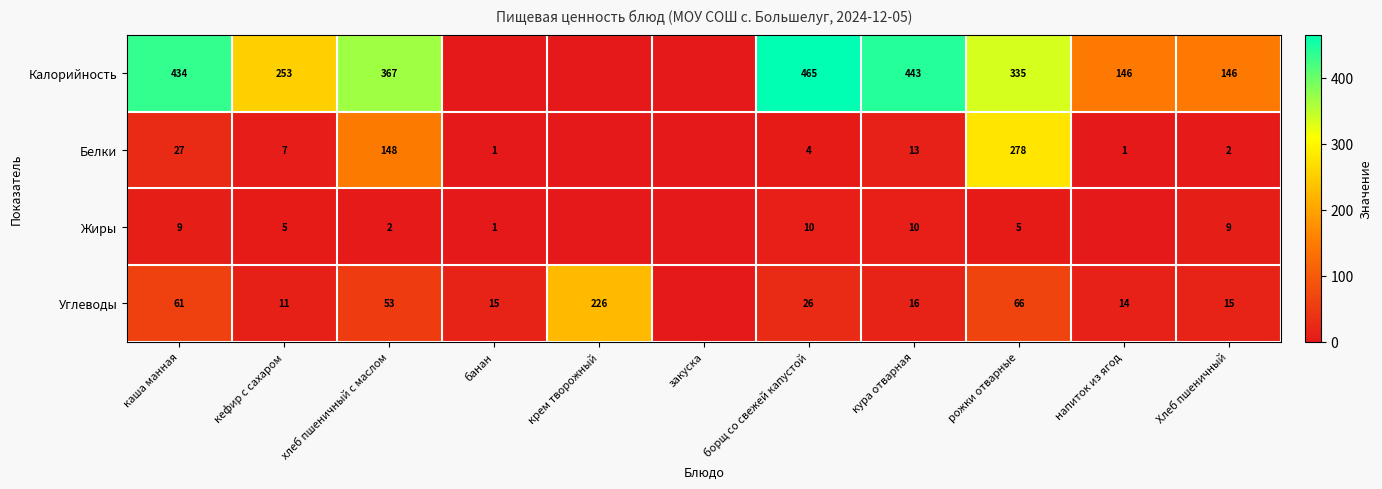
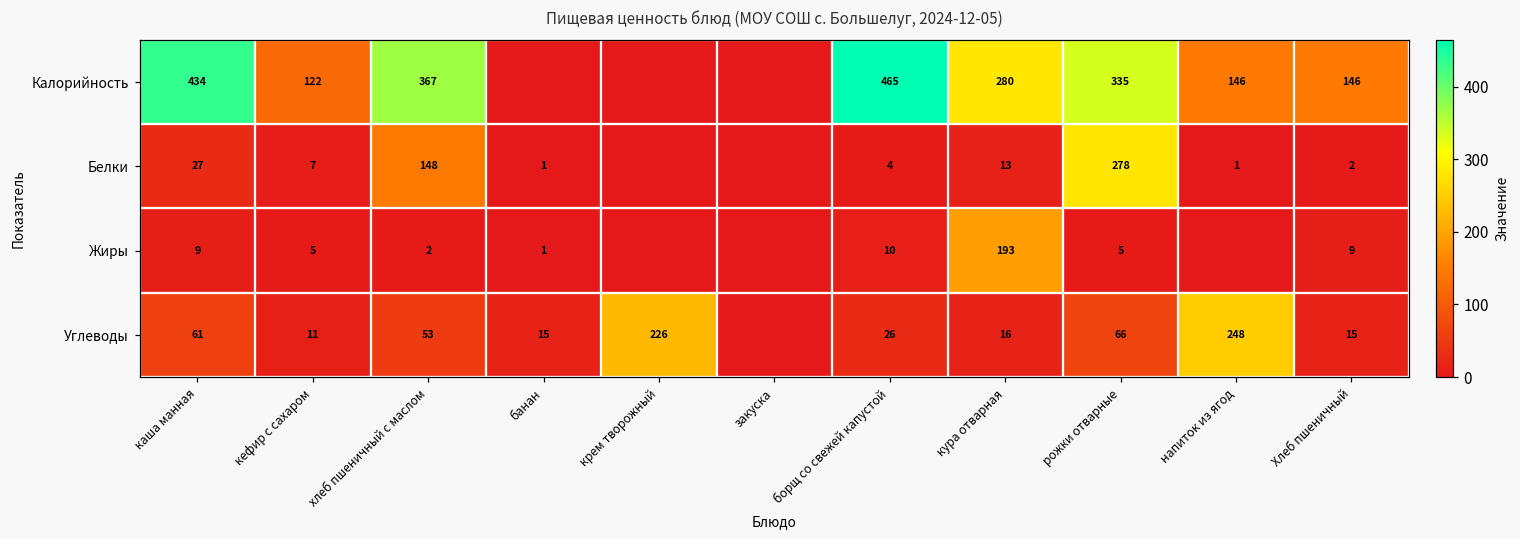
Калорийность, кефир с сахаром: 253 -> 122
Калорийность, кура отварная: 443 -> 280
Жиры, кура отварная: 10 -> 193
Углеводы, напиток из ягод: 14 -> 248
